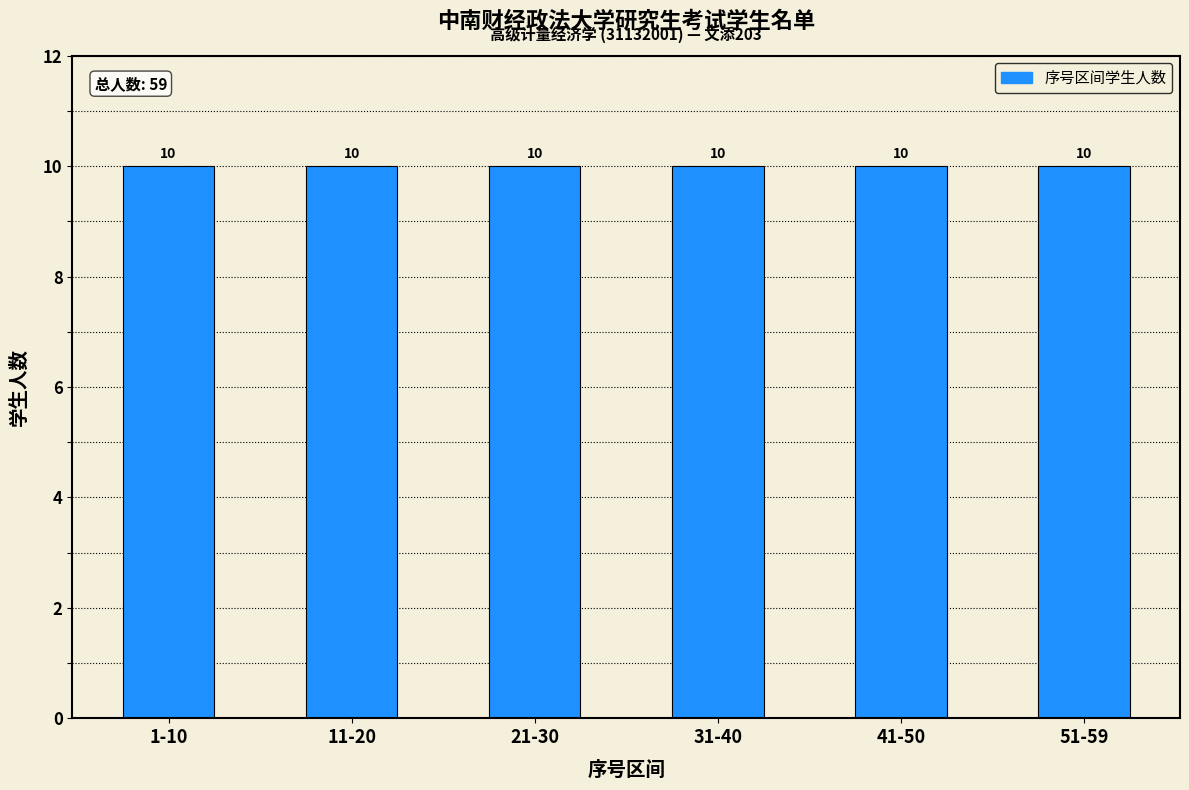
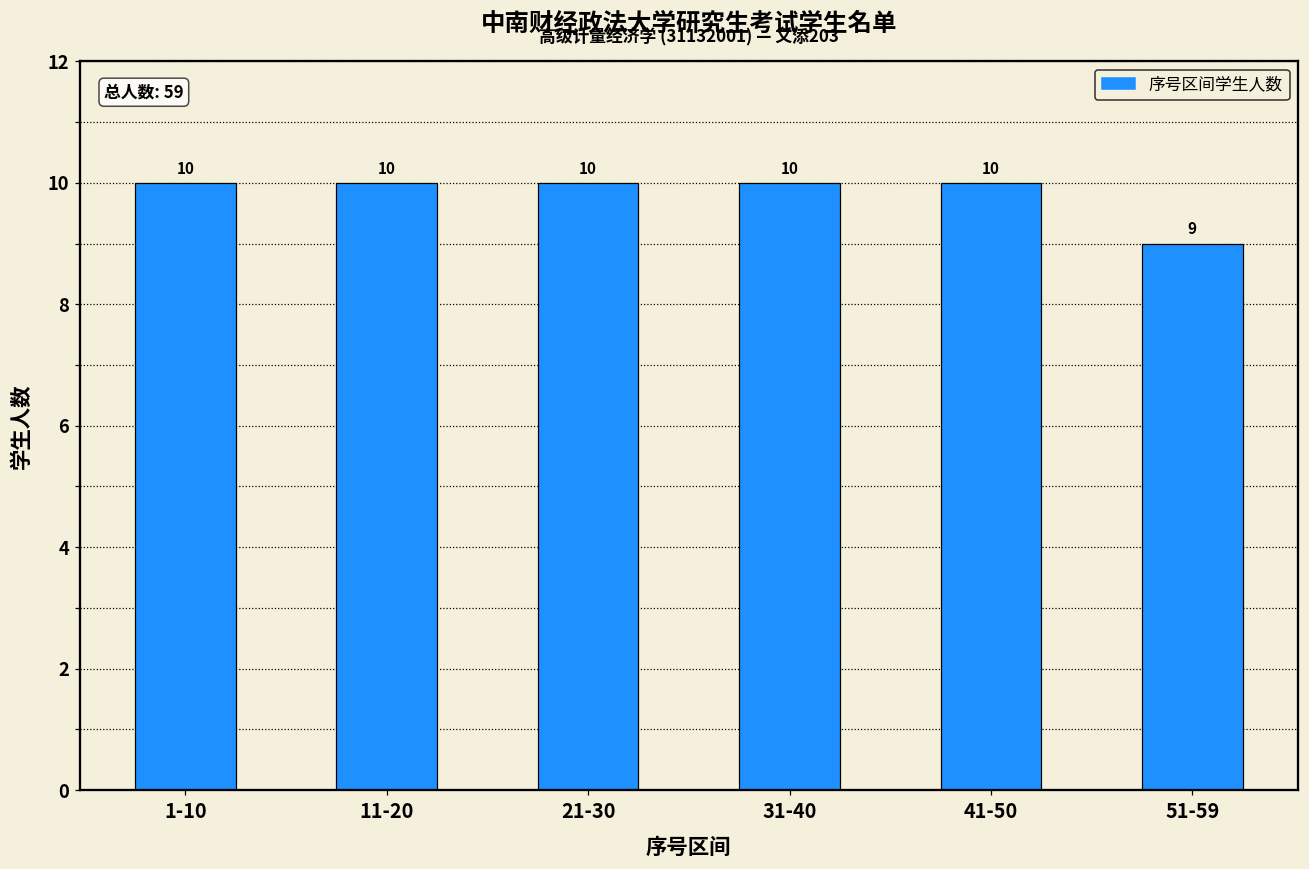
51-59: 10 -> 9
